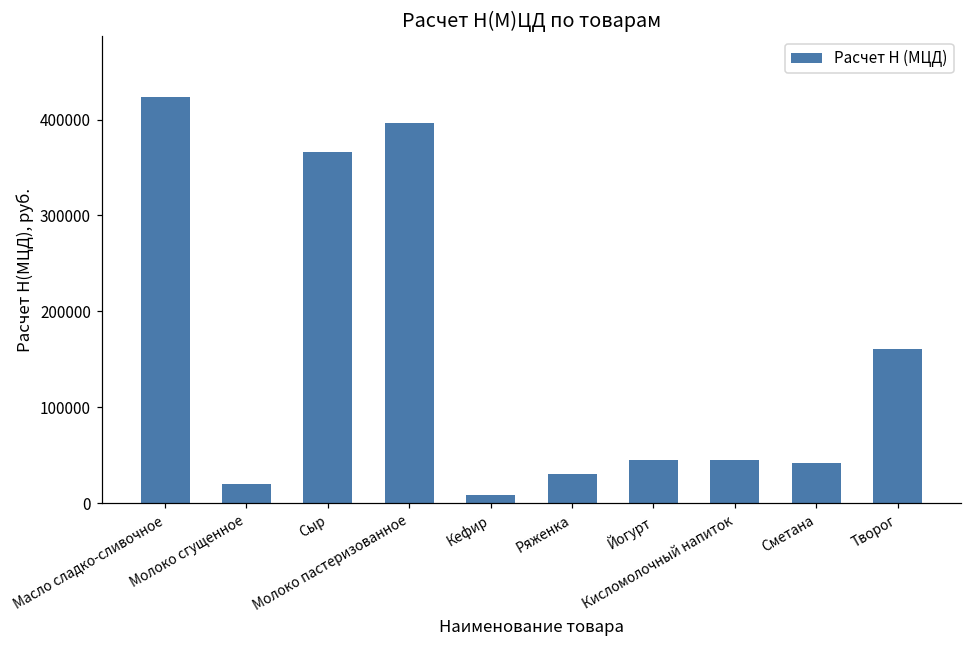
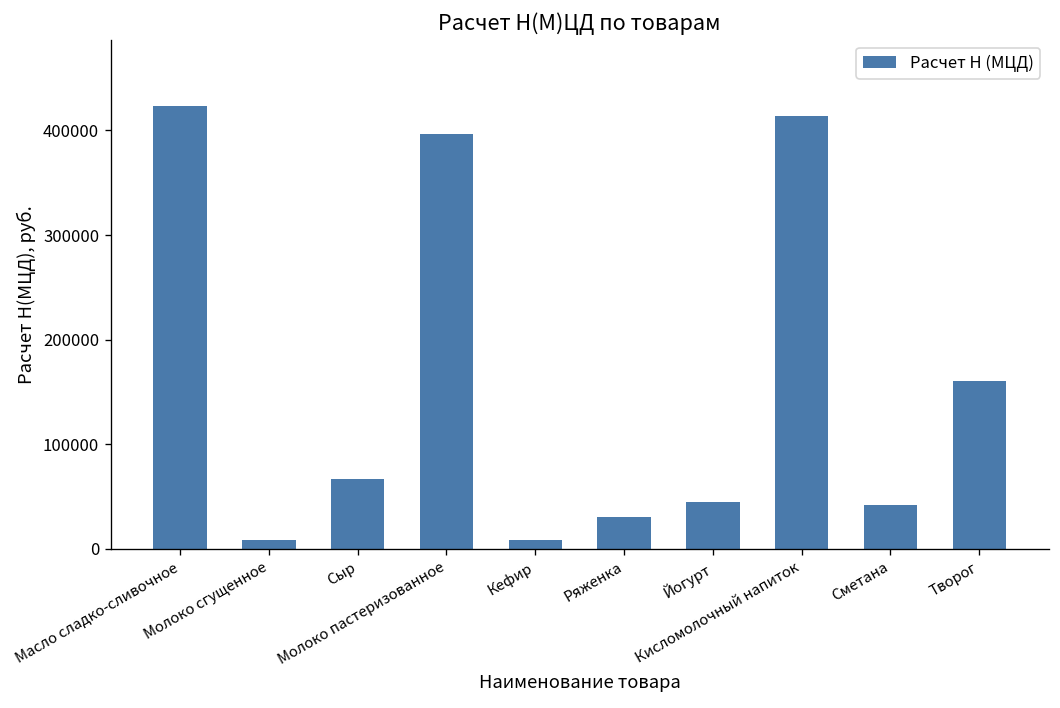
Молоко сгущенное: 20000 -> 10000
Сыр: 370000 -> 70000
Кисломолочный напиток: 50000 -> 410000
